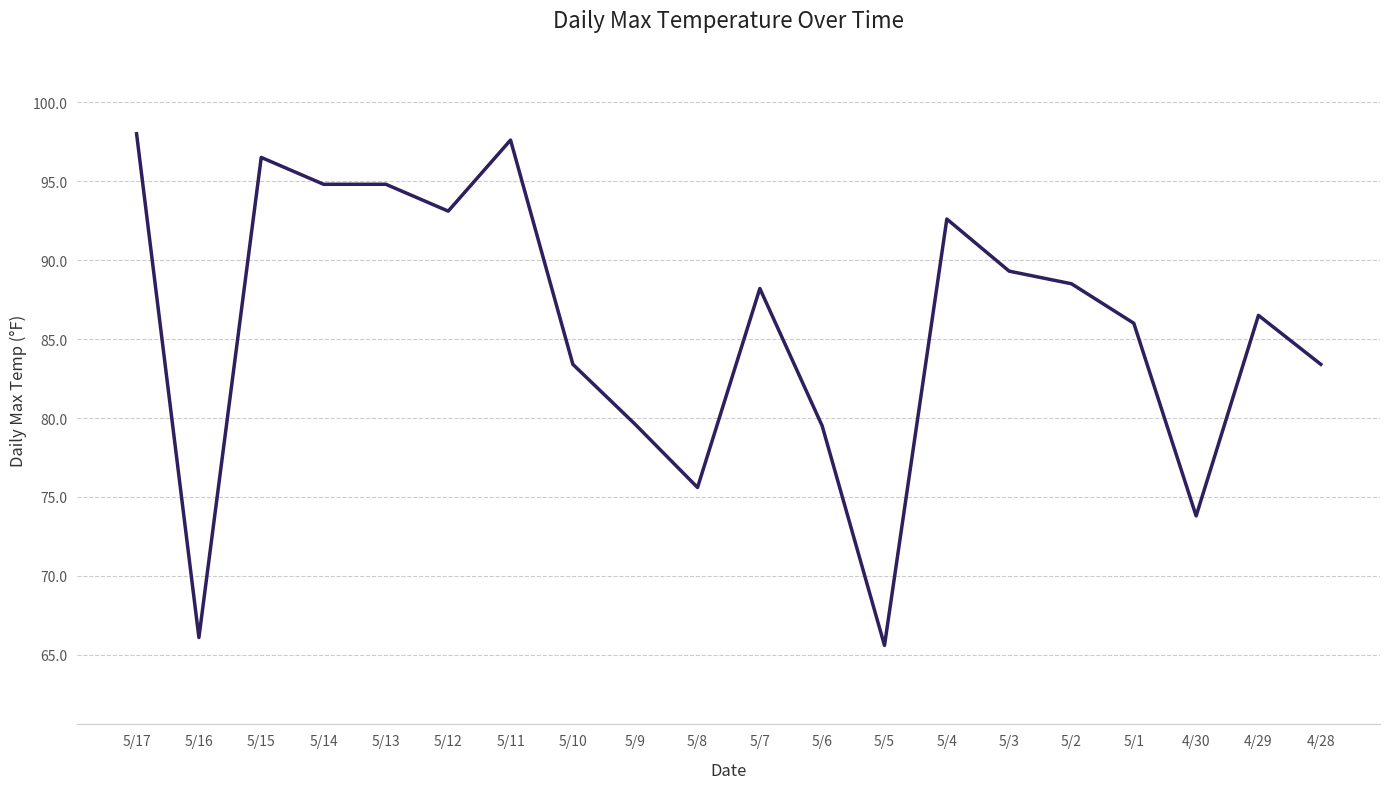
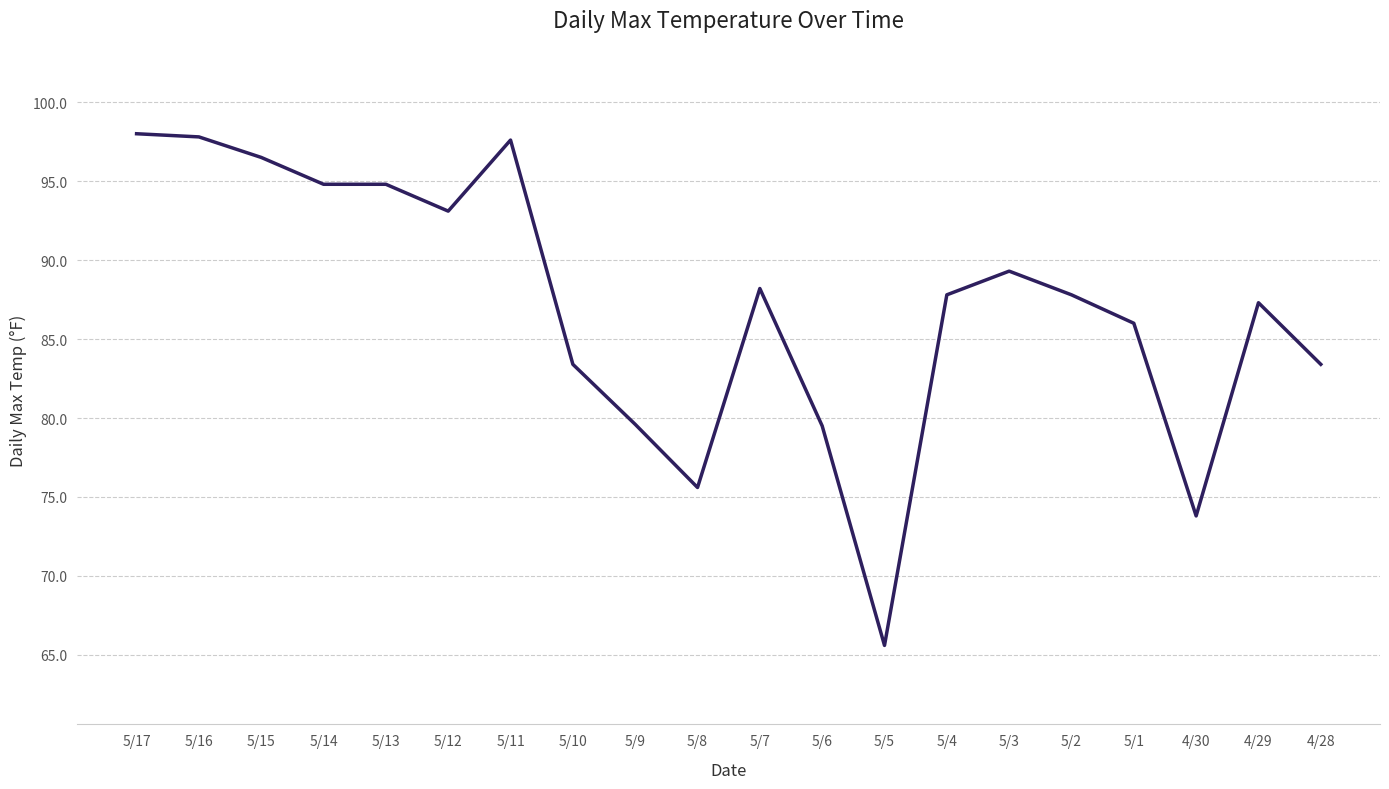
5/16: 66.1 -> 97.8
5/4: 92.6 -> 87.8
5/2: 88.5 -> 87.8
4/29: 86.5 -> 87.3
